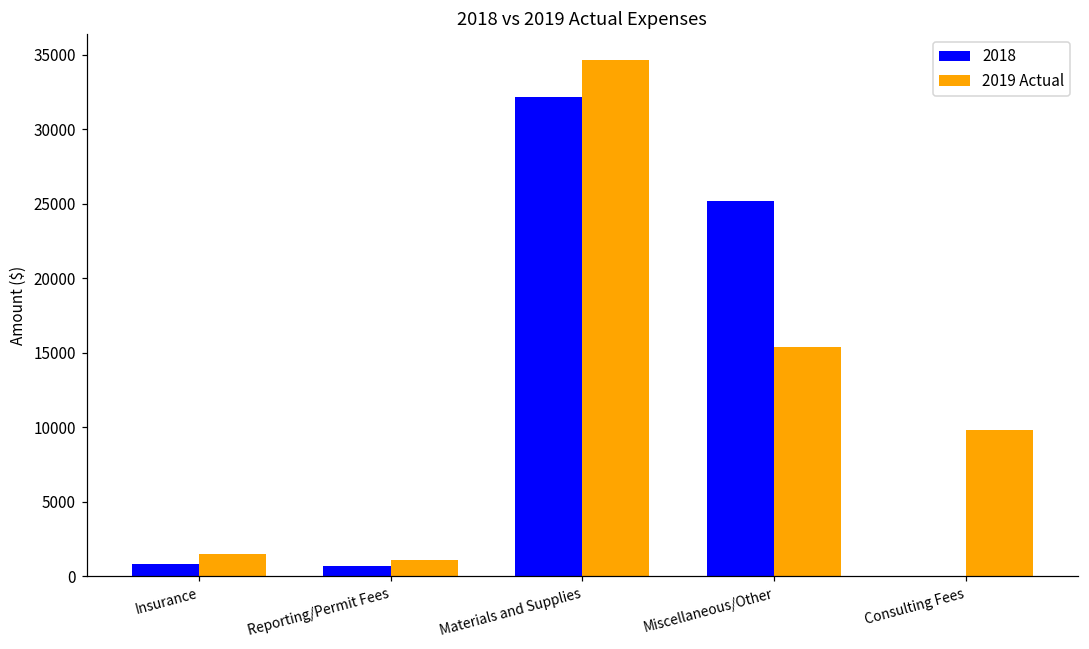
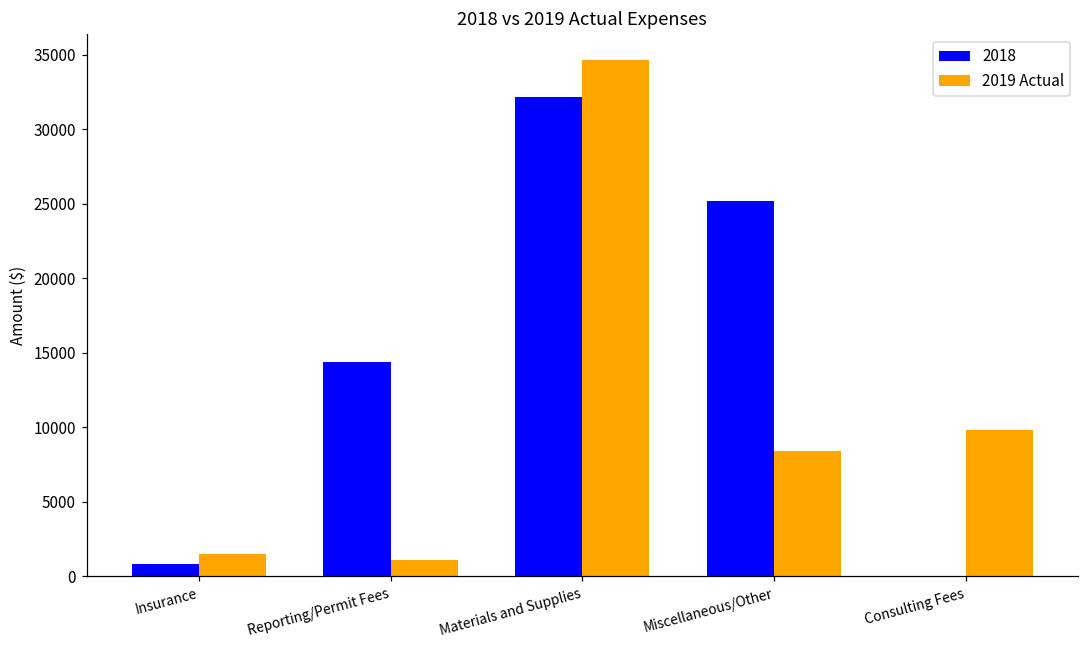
2018, Reporting/Permit Fees: 700 -> 14300
2019 Actual, Miscellaneous/Other: 15300 -> 8400
